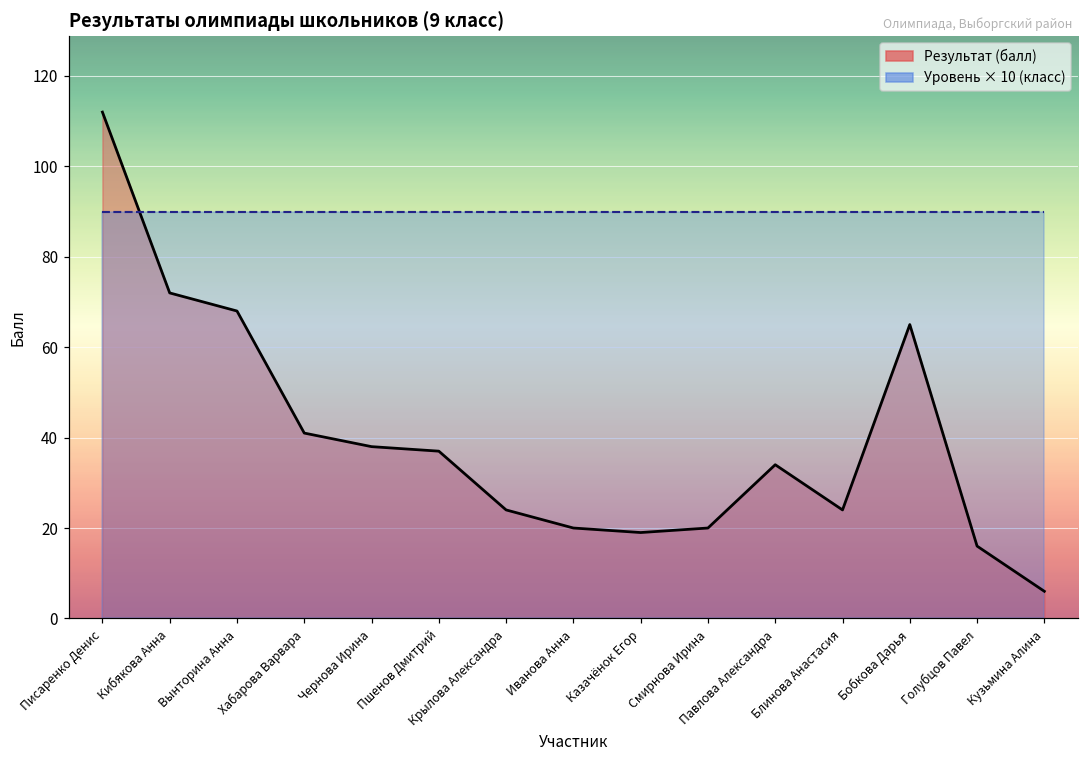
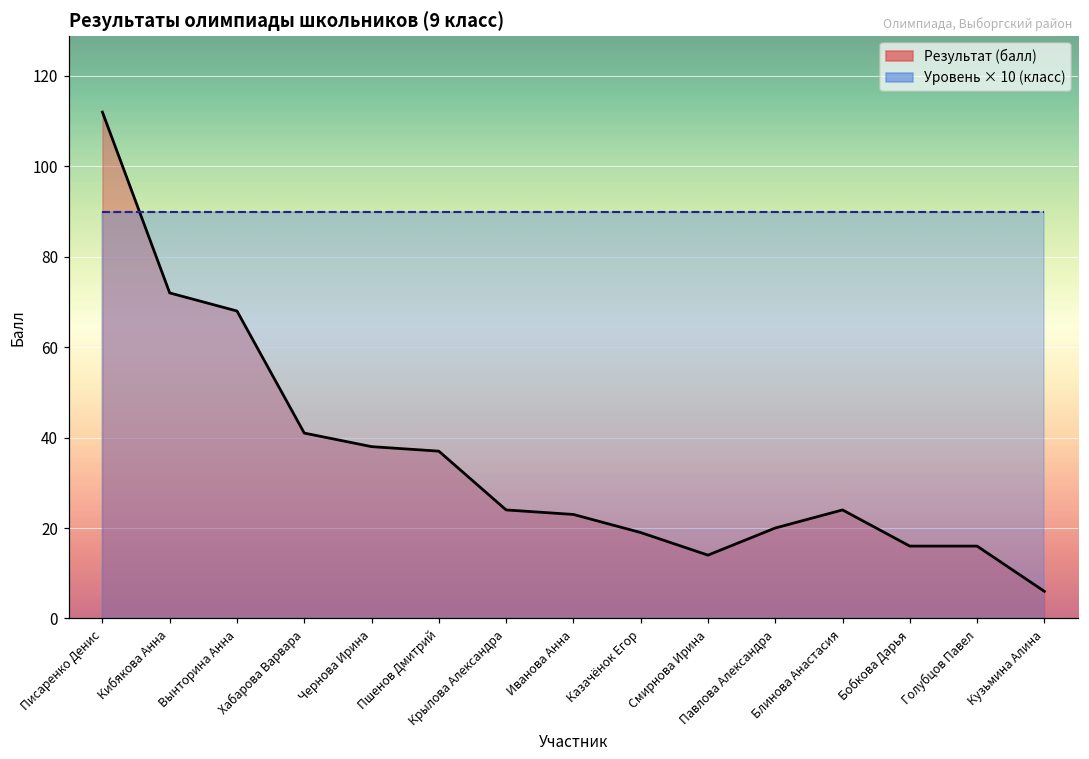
Результат (балл), Иванова Анна: 20 -> 23
Результат (балл), Смирнова Ирина: 20 -> 14
Результат (балл), Павлова Александра: 34 -> 20
Результат (балл), Бобкова Дарья: 65 -> 16
